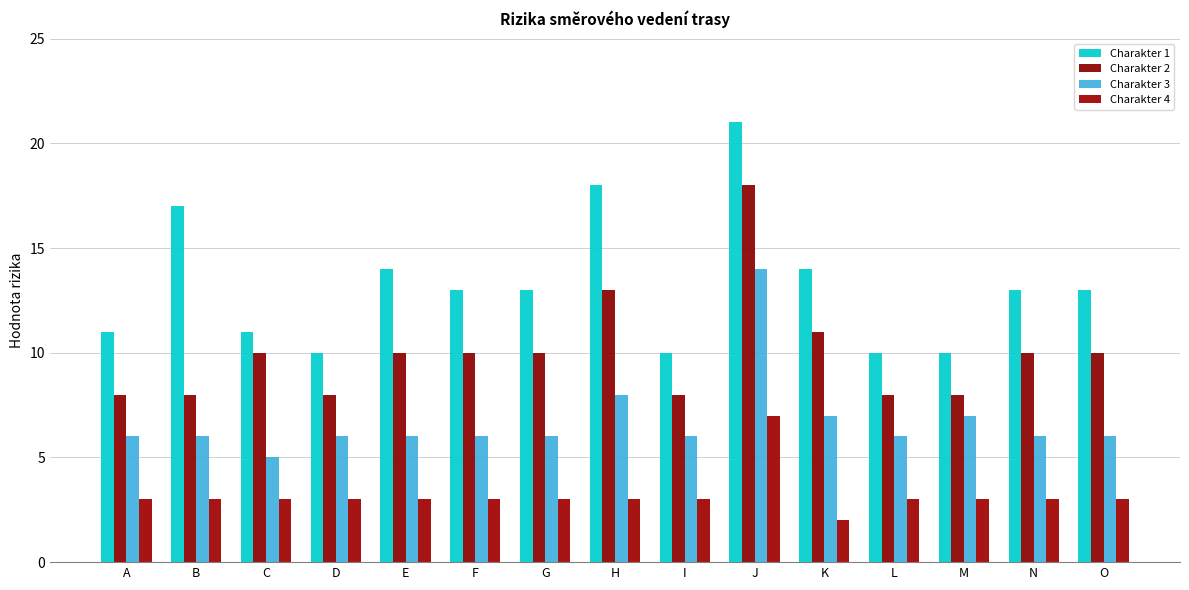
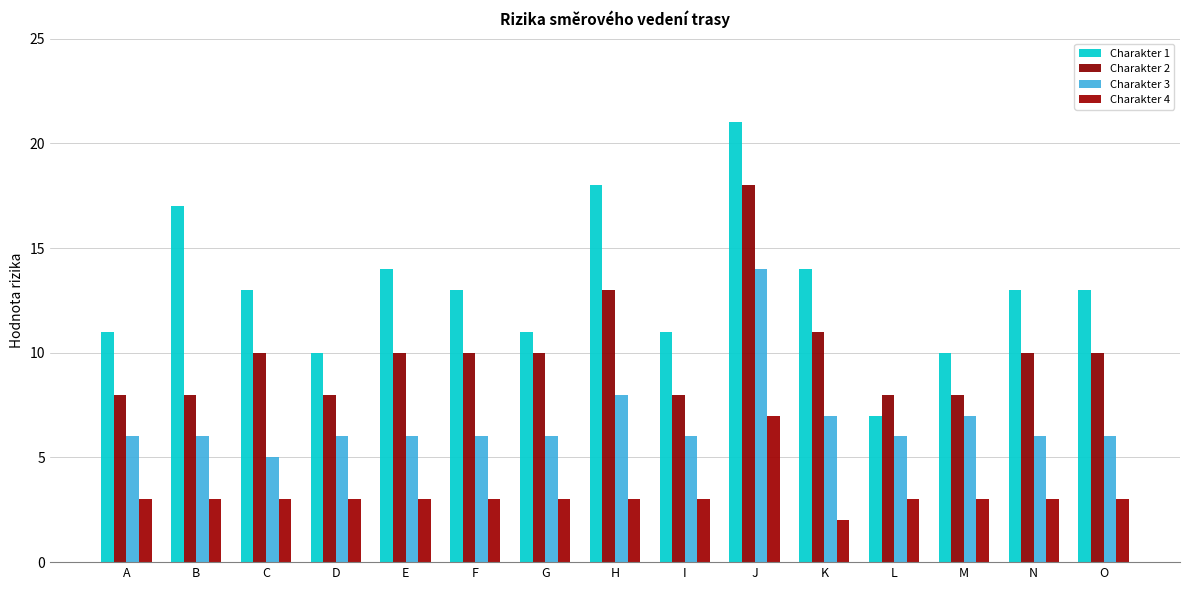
Charakter 1, C: 11 -> 13
Charakter 1, G: 13 -> 11
Charakter 1, I: 10 -> 11
Charakter 1, L: 10 -> 7
